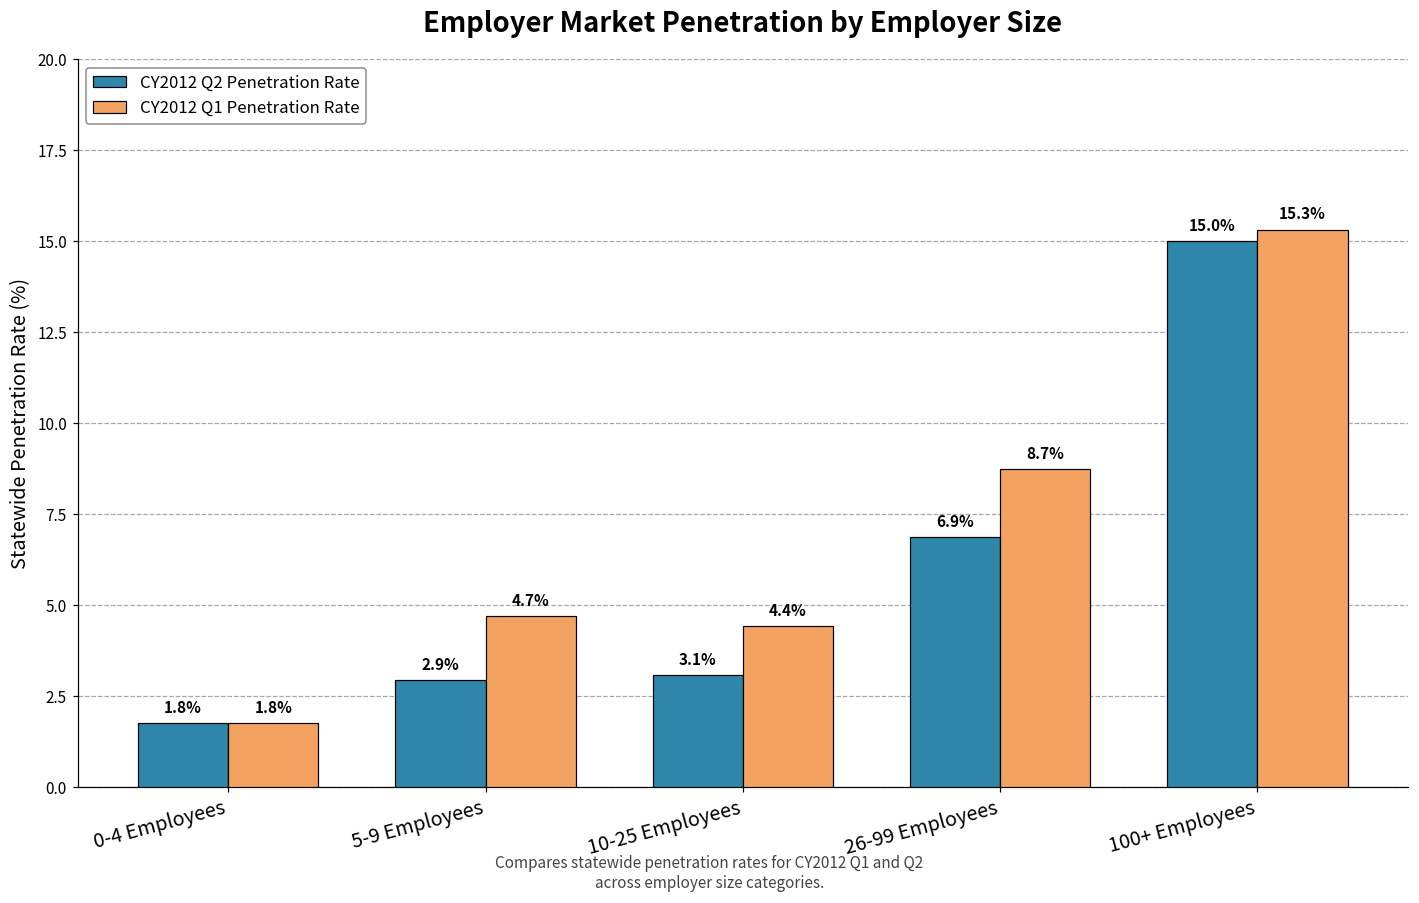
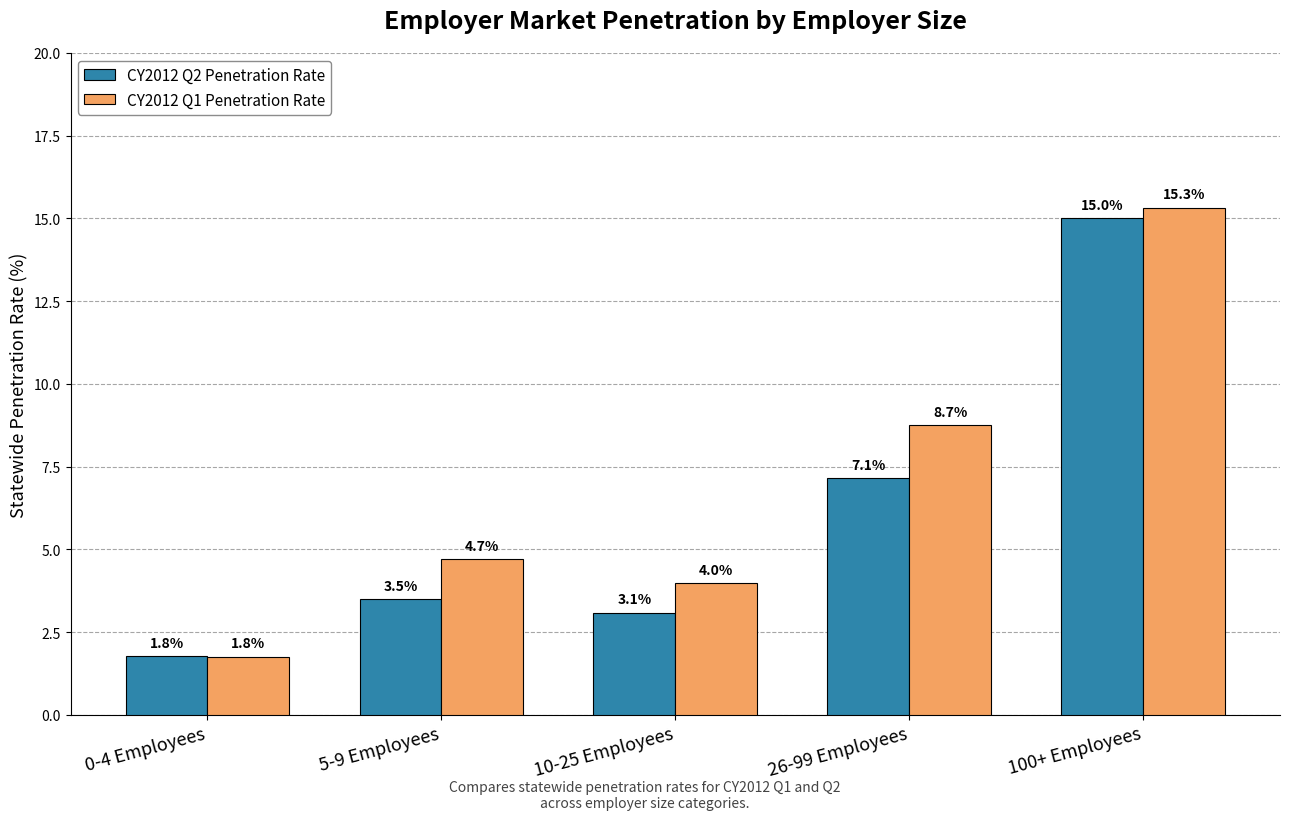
CY2012 Q2 Penetration Rate, 5-9 Employees: 2.9% -> 3.5%
CY2012 Q1 Penetration Rate, 10-25 Employees: 4.4% -> 4.0%
CY2012 Q2 Penetration Rate, 26-99 Employees: 6.9% -> 7.1%
